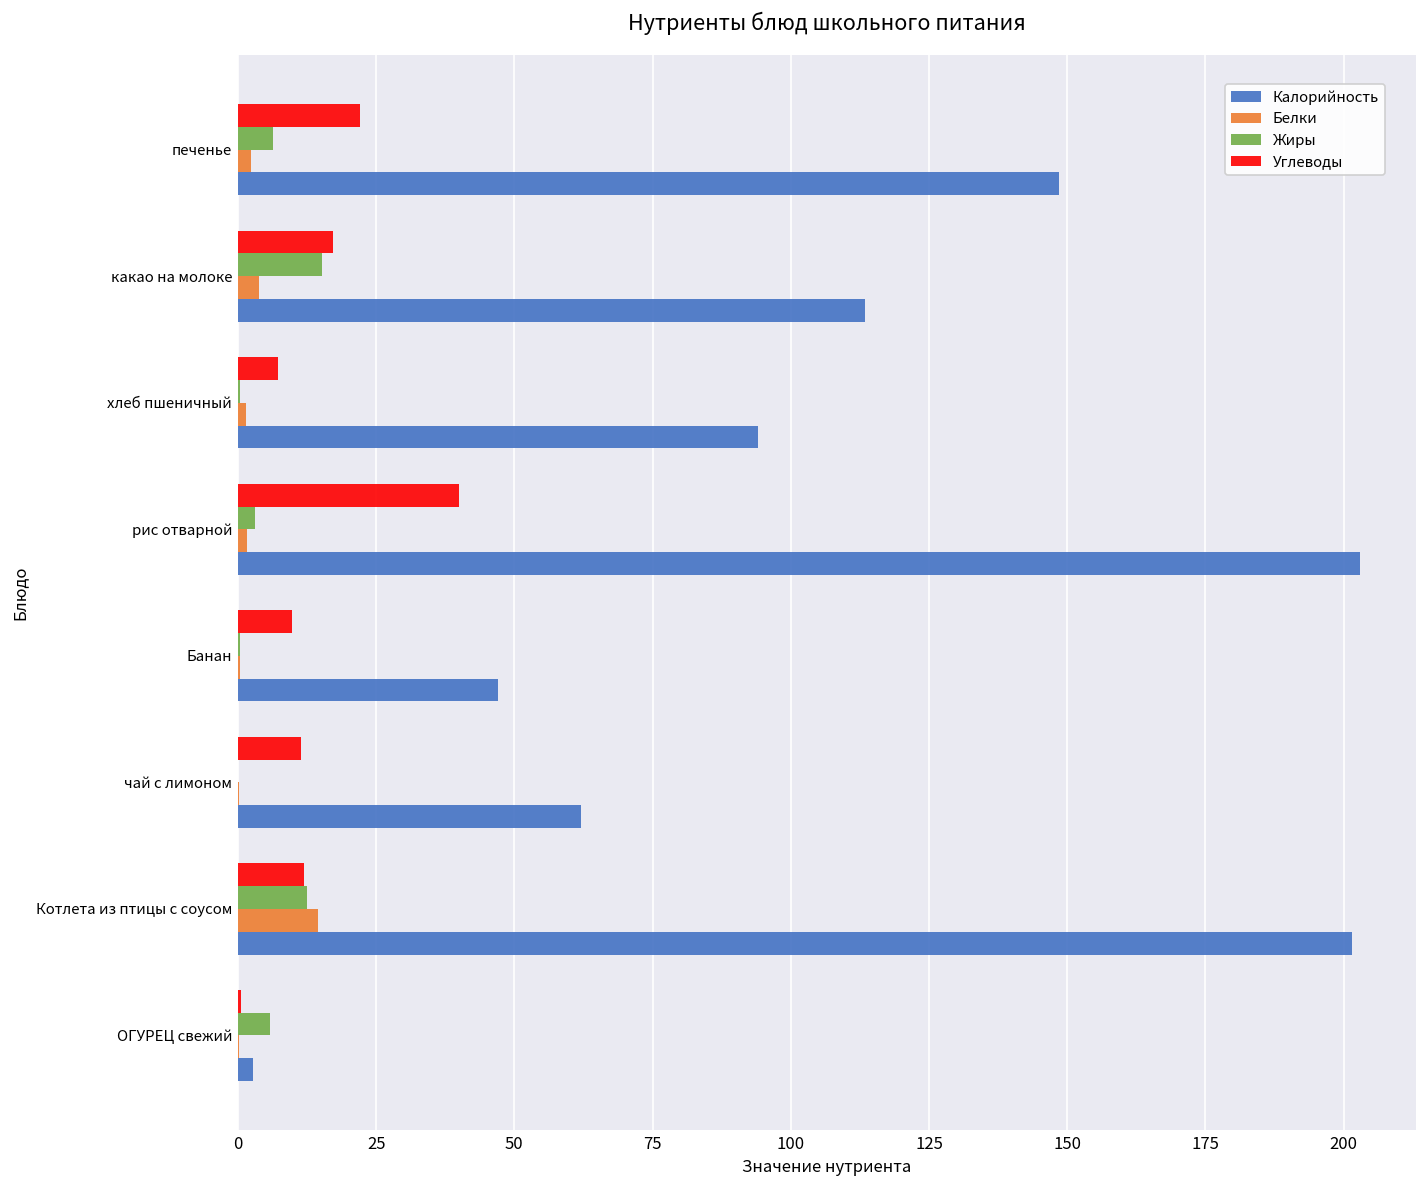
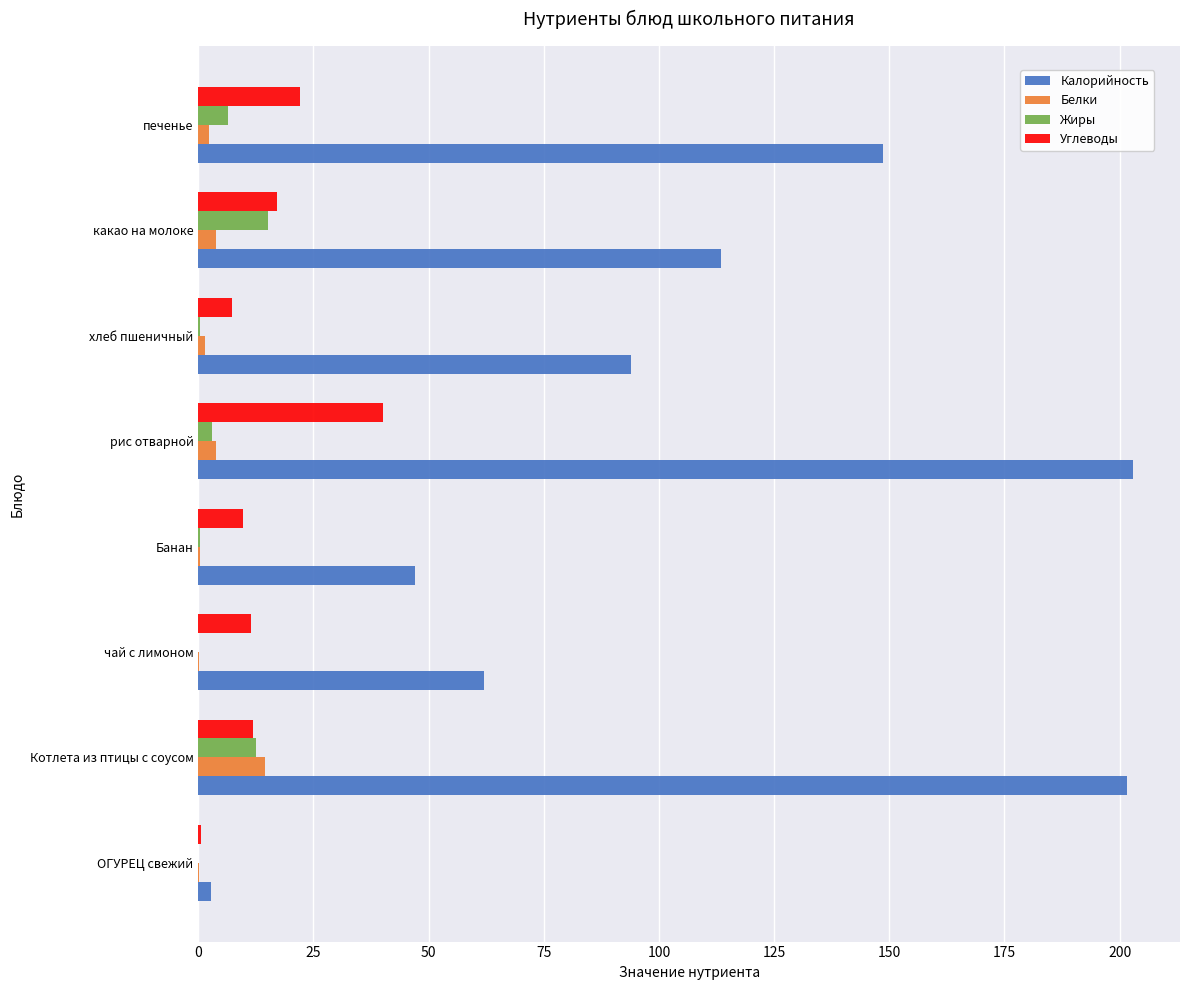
Белки, рис отварной: 2 -> 4
Жиры, ОГУРЕЦ свежий: 6 -> 0
